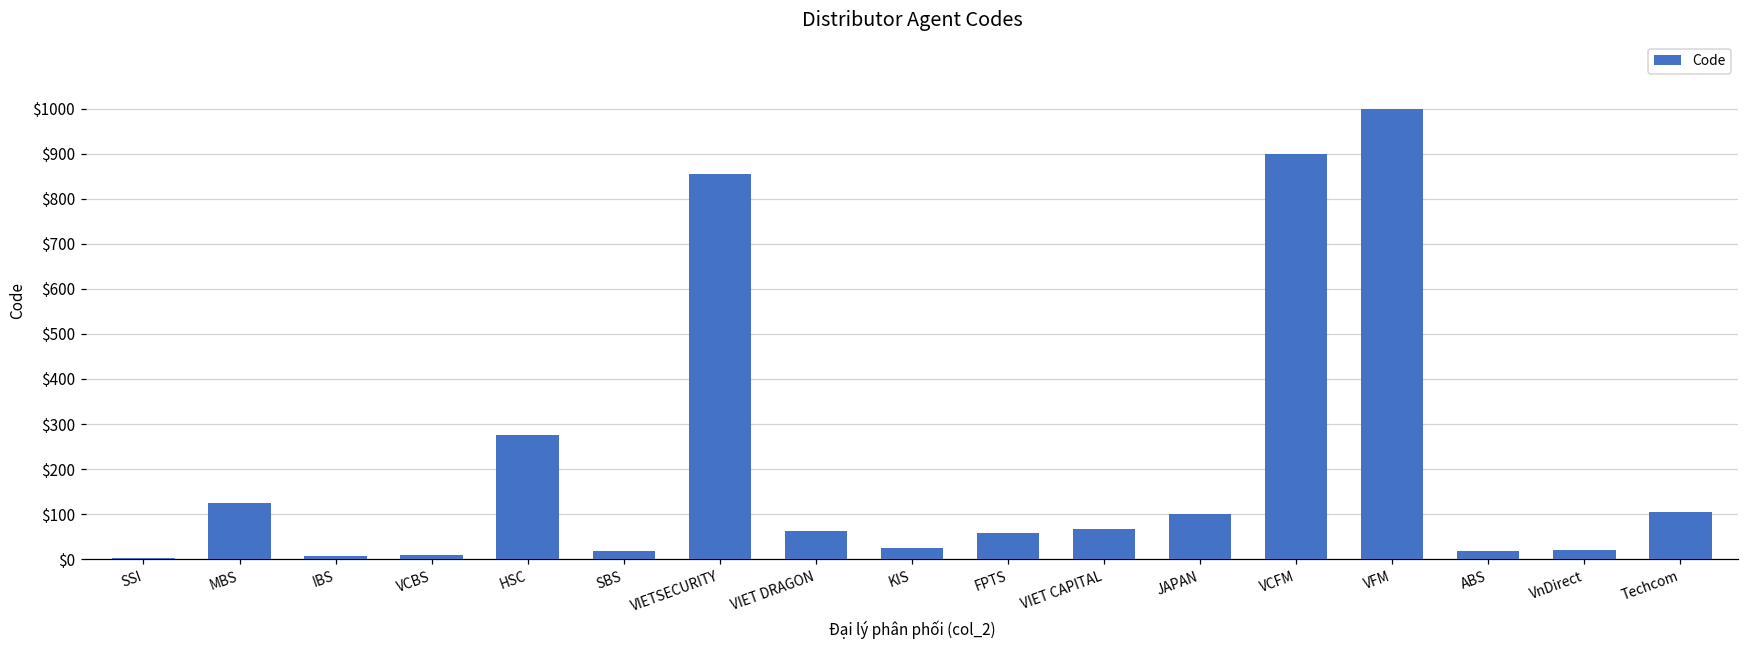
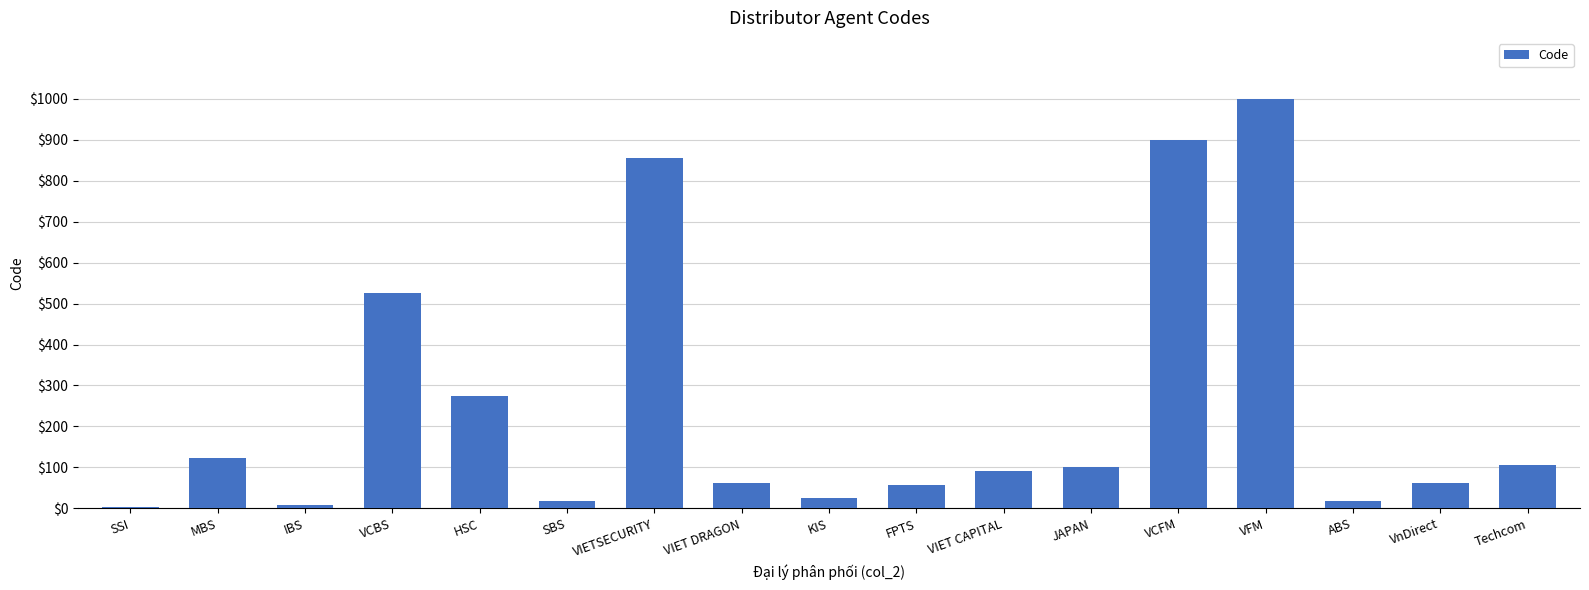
VCBS: $10 -> $530
VIET CAPITAL: $70 -> $90
VnDirect: $20 -> $60
